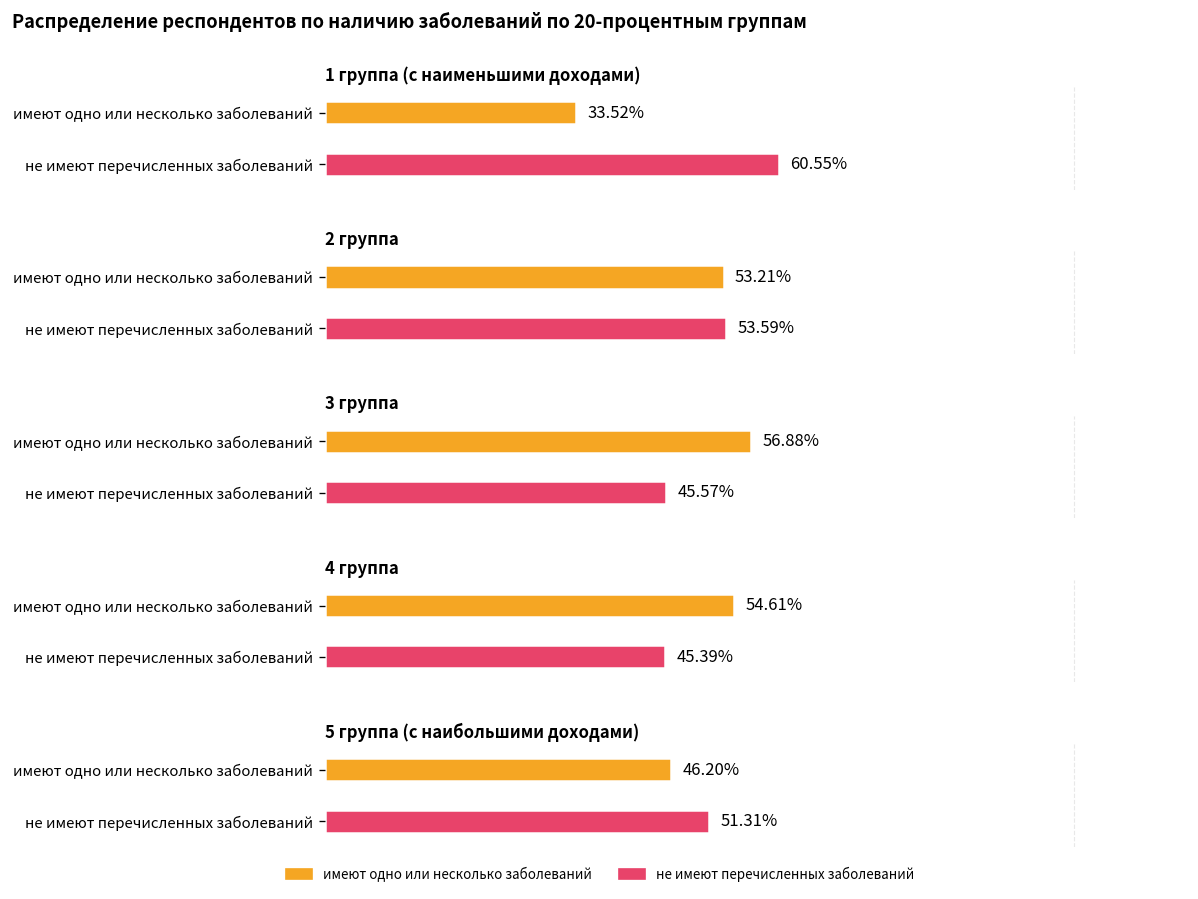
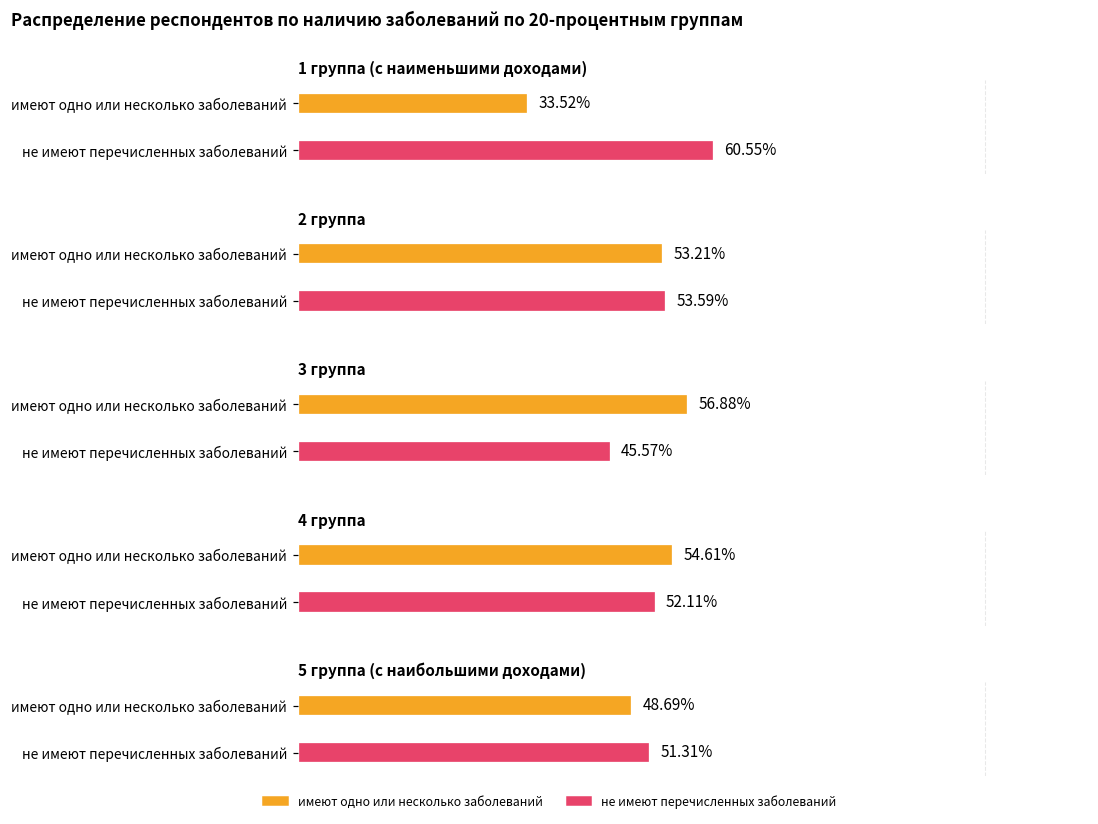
4 группа, не имеют перечисленных заболеваний: 45.39% -> 52.11%
5 группа (с наибольшими доходами), имеют одно или несколько заболеваний: 46.20% -> 48.69%
